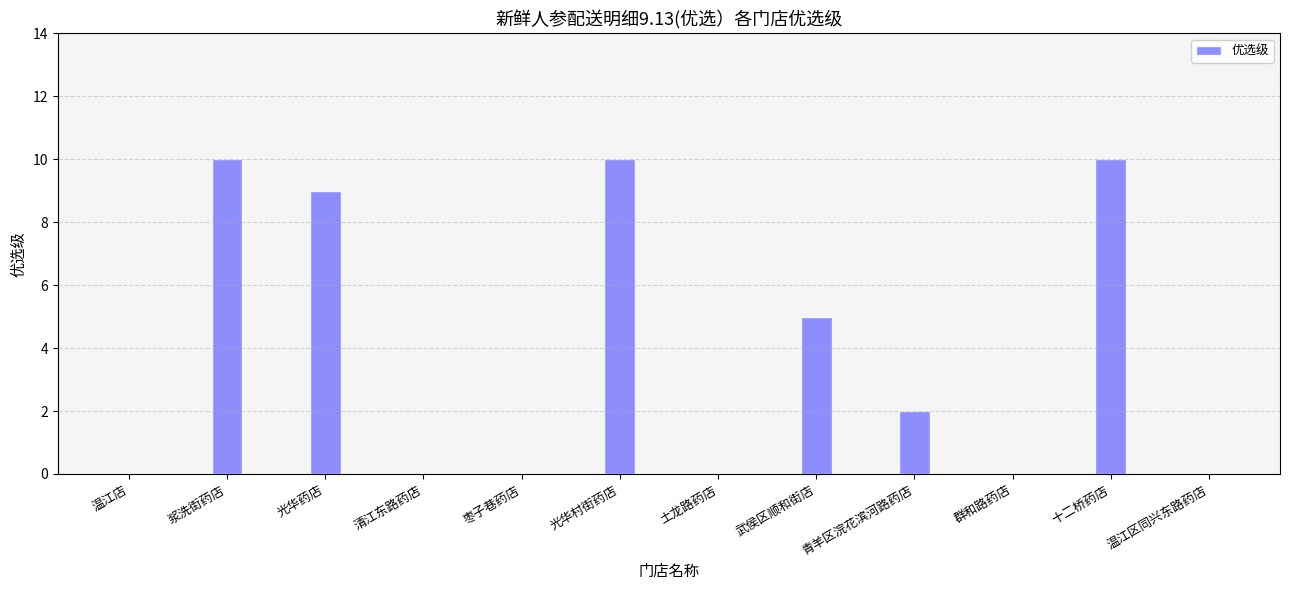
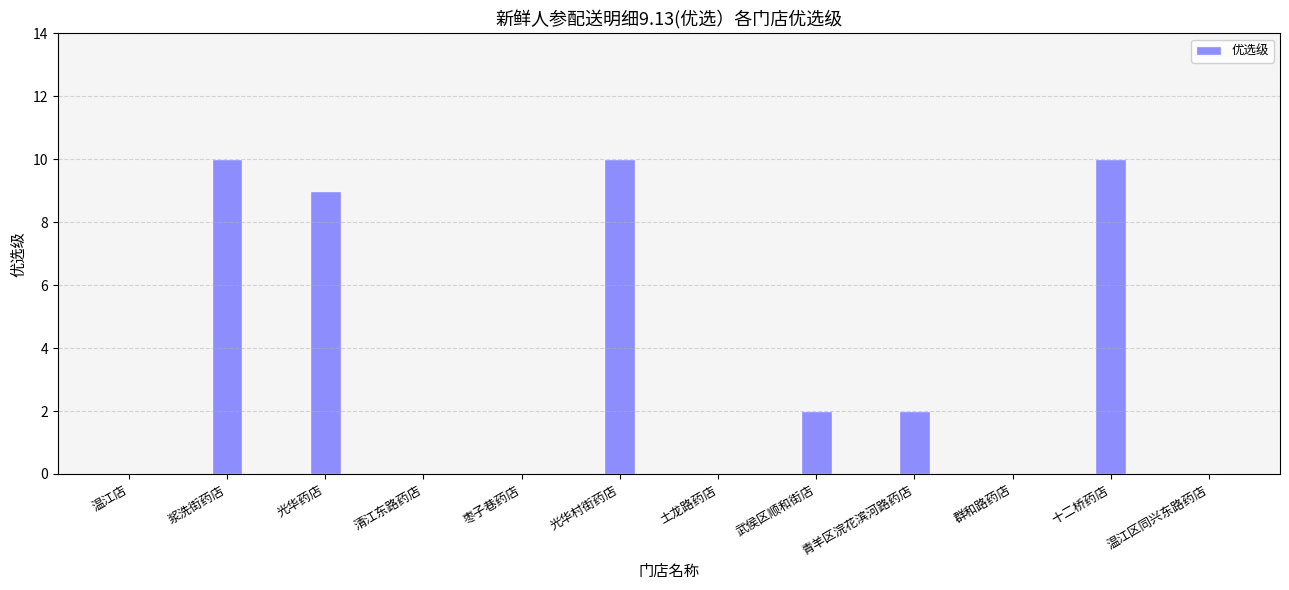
武侯区顺和街店: 5 -> 2
